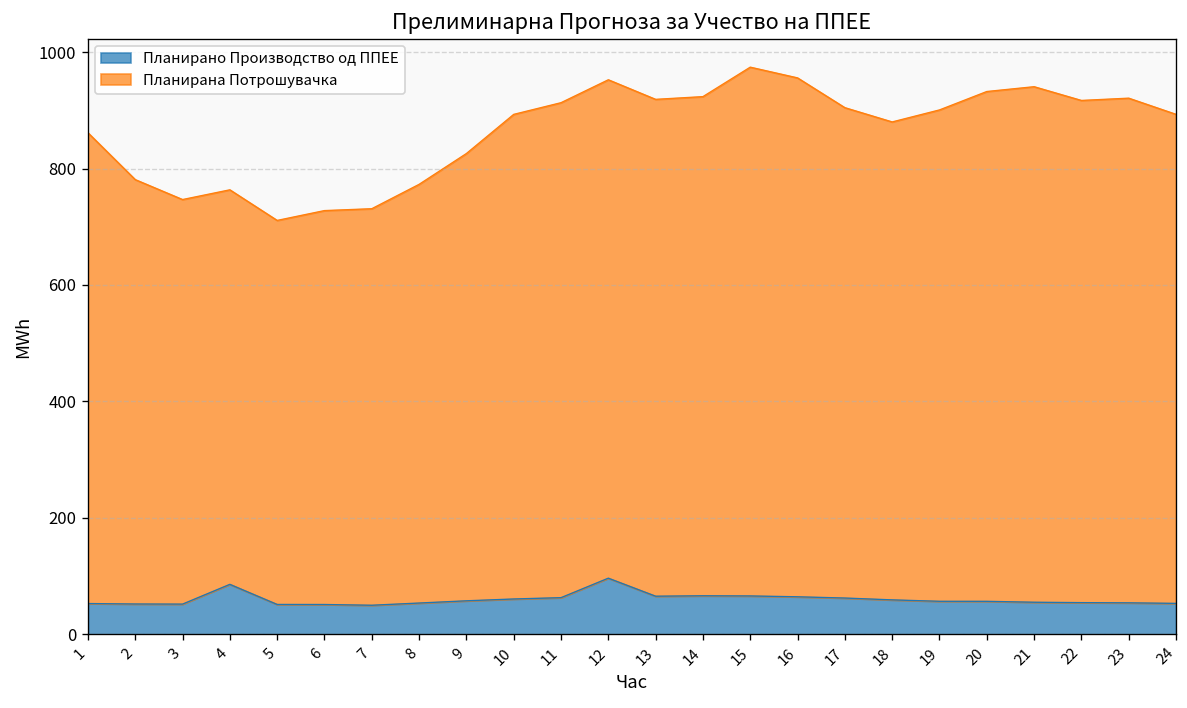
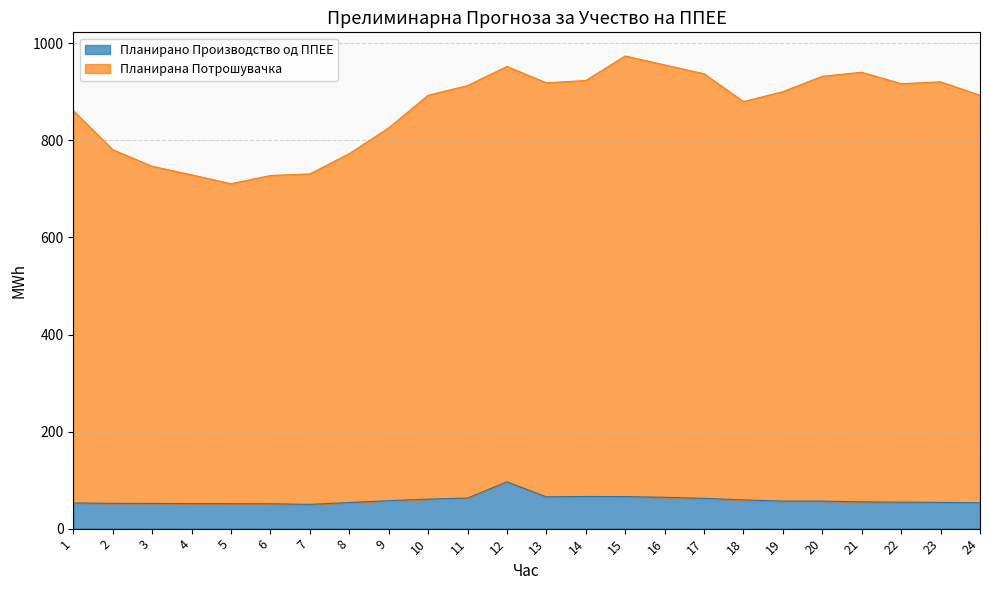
Планирано Производство од ППЕЕ, 4: 90 -> 50
Планирана Потрошувачка, 17: 840 -> 880
